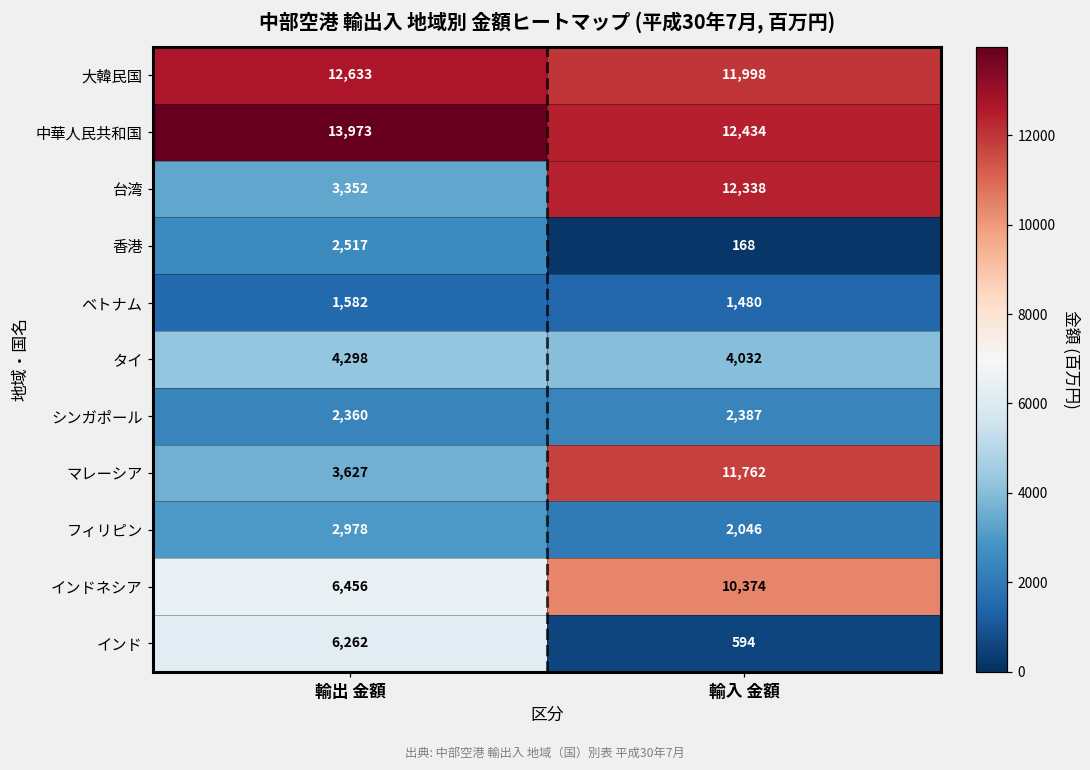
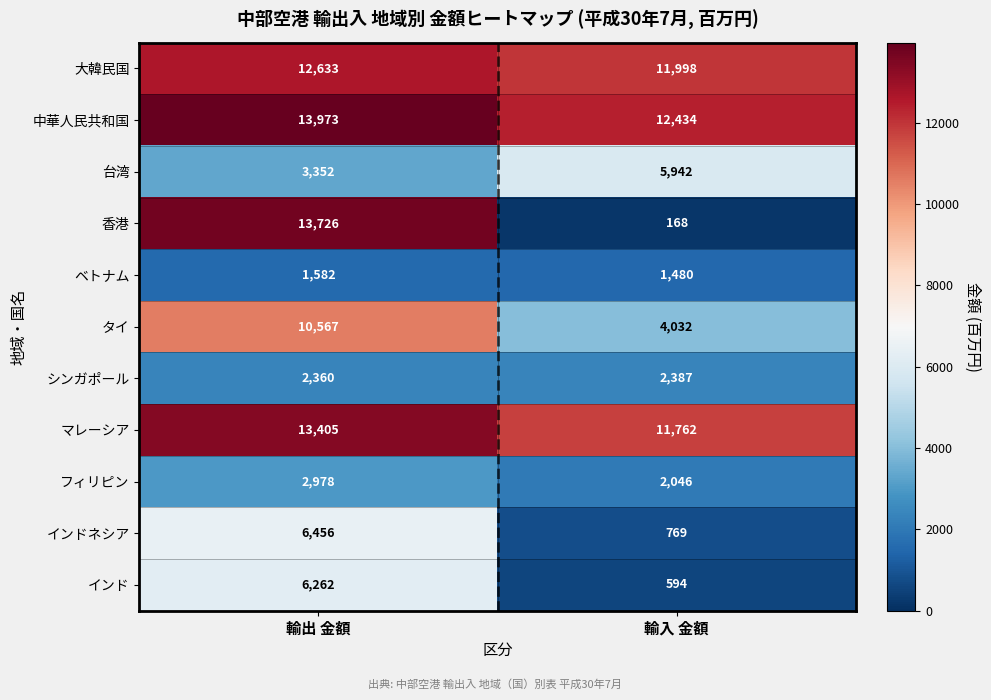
台湾, 輸入 金額: 12,338 -> 5,942
香港, 輸出 金額: 2,517 -> 13,726
タイ, 輸出 金額: 4,298 -> 10,567
マレーシア, 輸出 金額: 3,627 -> 13,405
インドネシア, 輸入 金額: 10,374 -> 769
